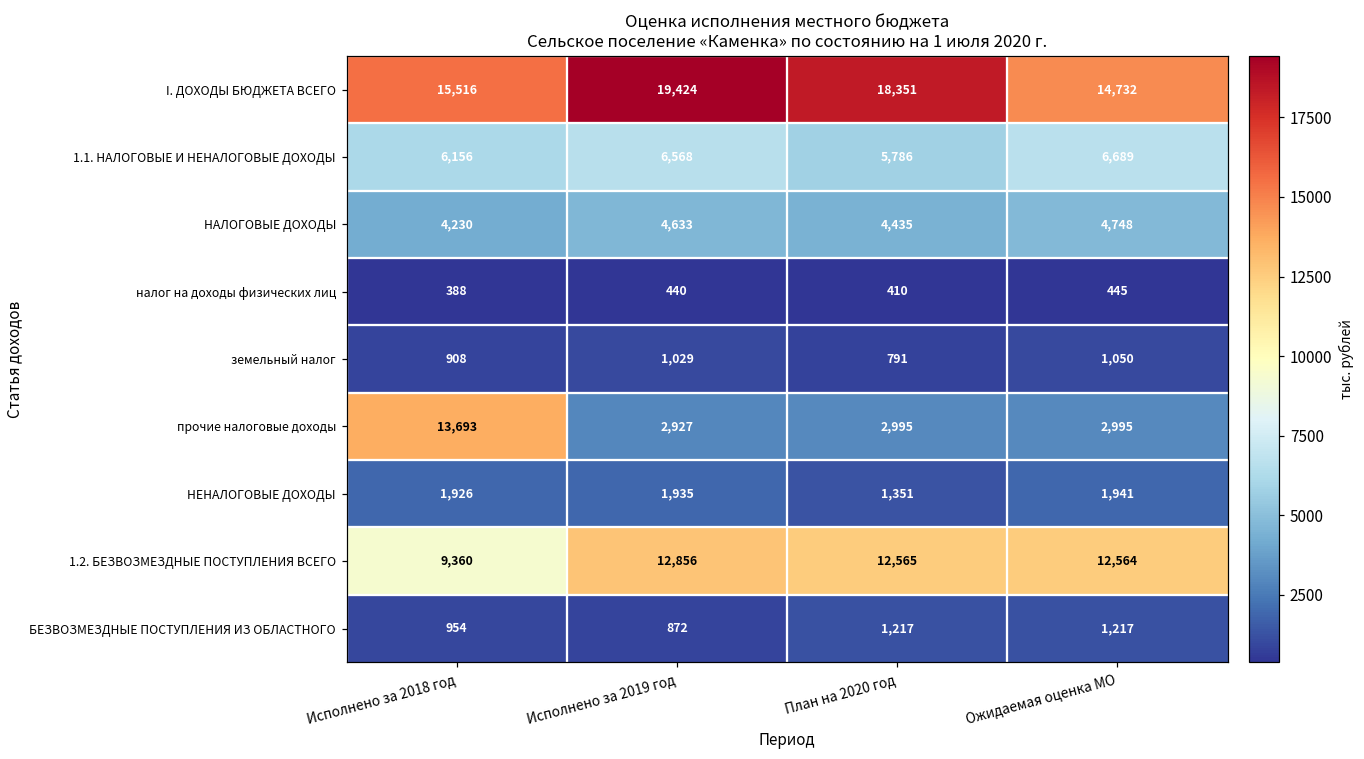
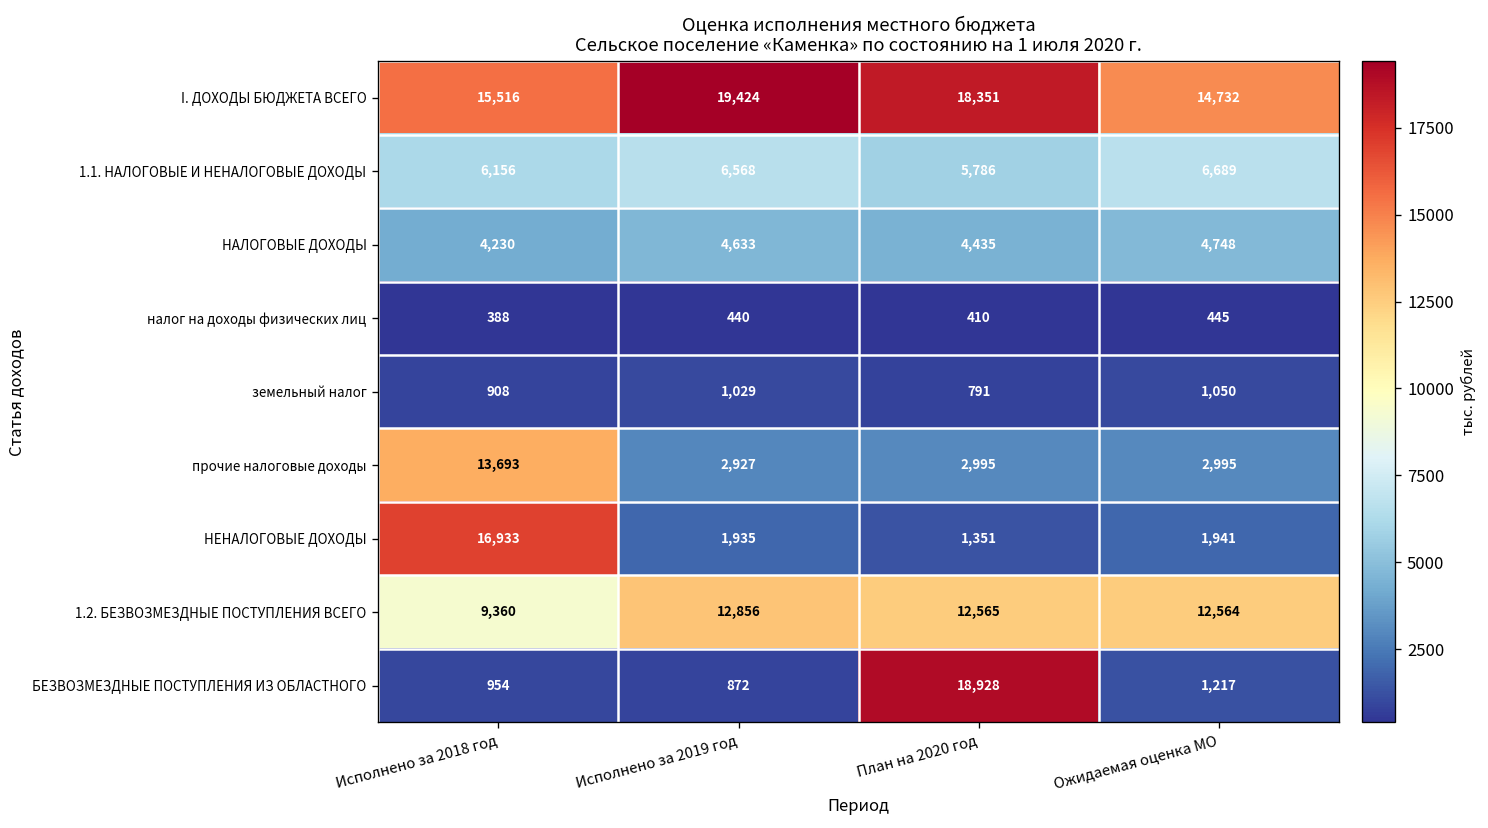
НЕНАЛОГОВЫЕ ДОХОДЫ, Исполнено за 2018 год: 1,926 -> 16,933
БЕЗВОЗМЕЗДНЫЕ ПОСТУПЛЕНИЯ ИЗ ОБЛАСТНОГО, План на 2020 год: 1,217 -> 18,928
